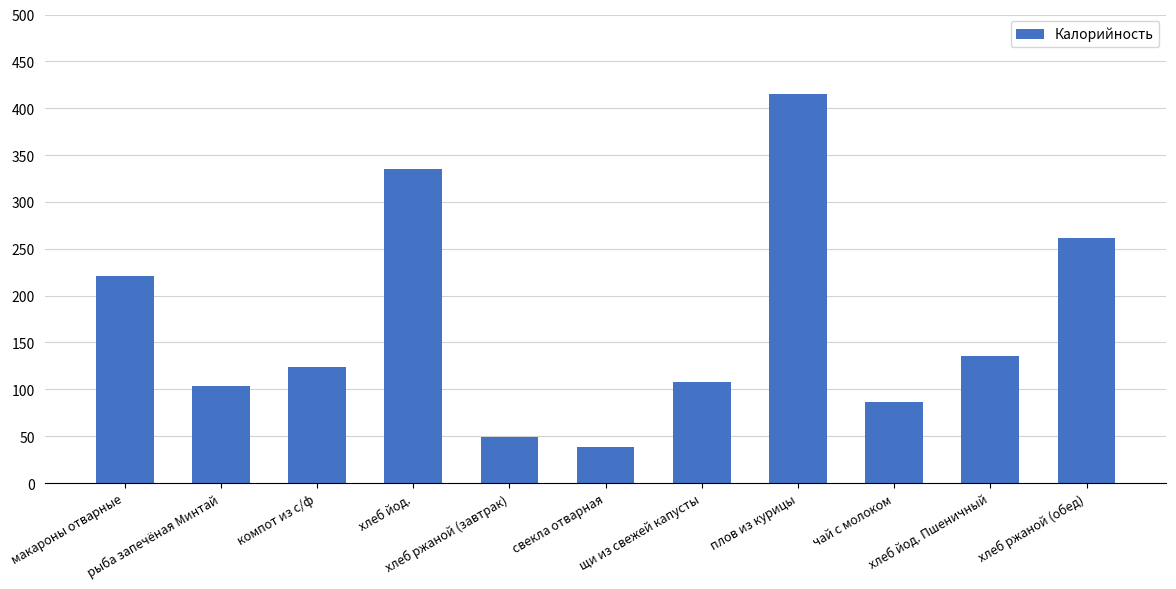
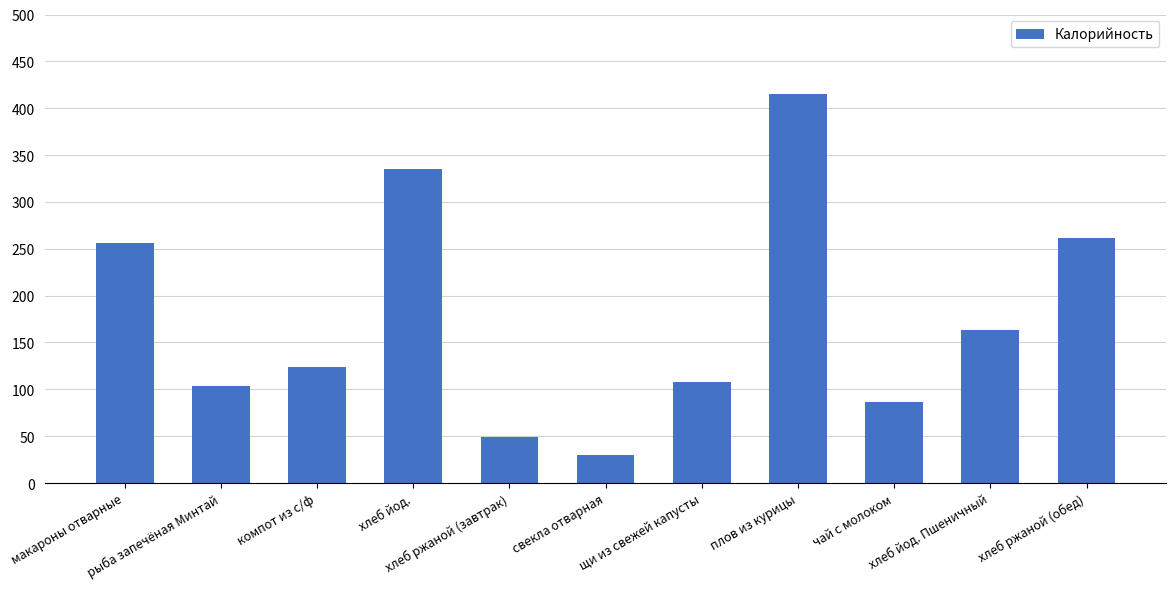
макароны отварные: 220 -> 260
свекла отварная: 40 -> 30
хлеб йод. Пшеничный: 140 -> 160
